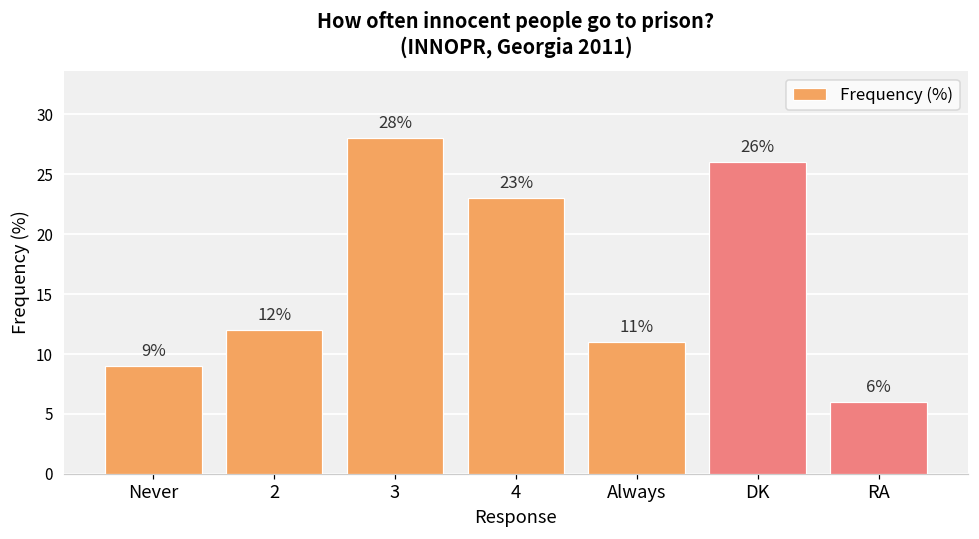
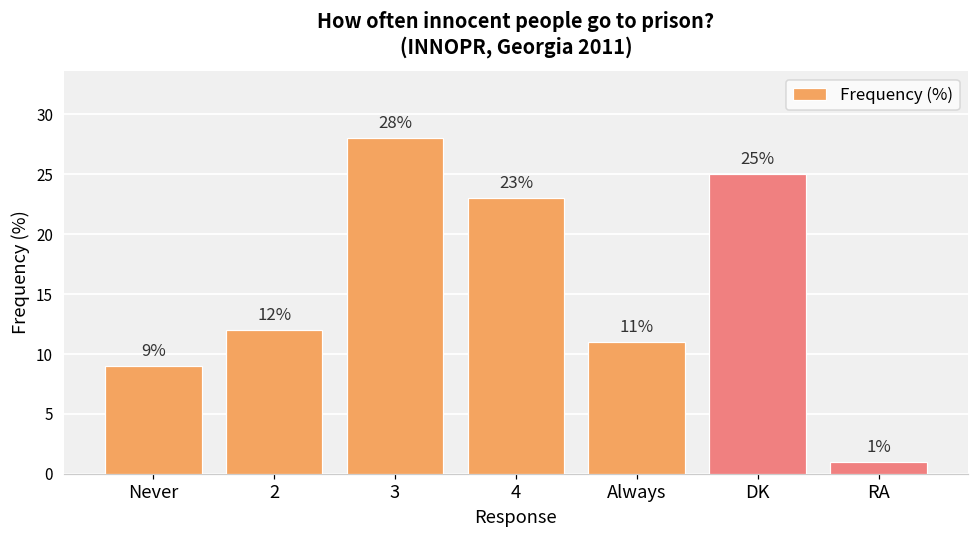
DK: 26% -> 25%
RA: 6% -> 1%
